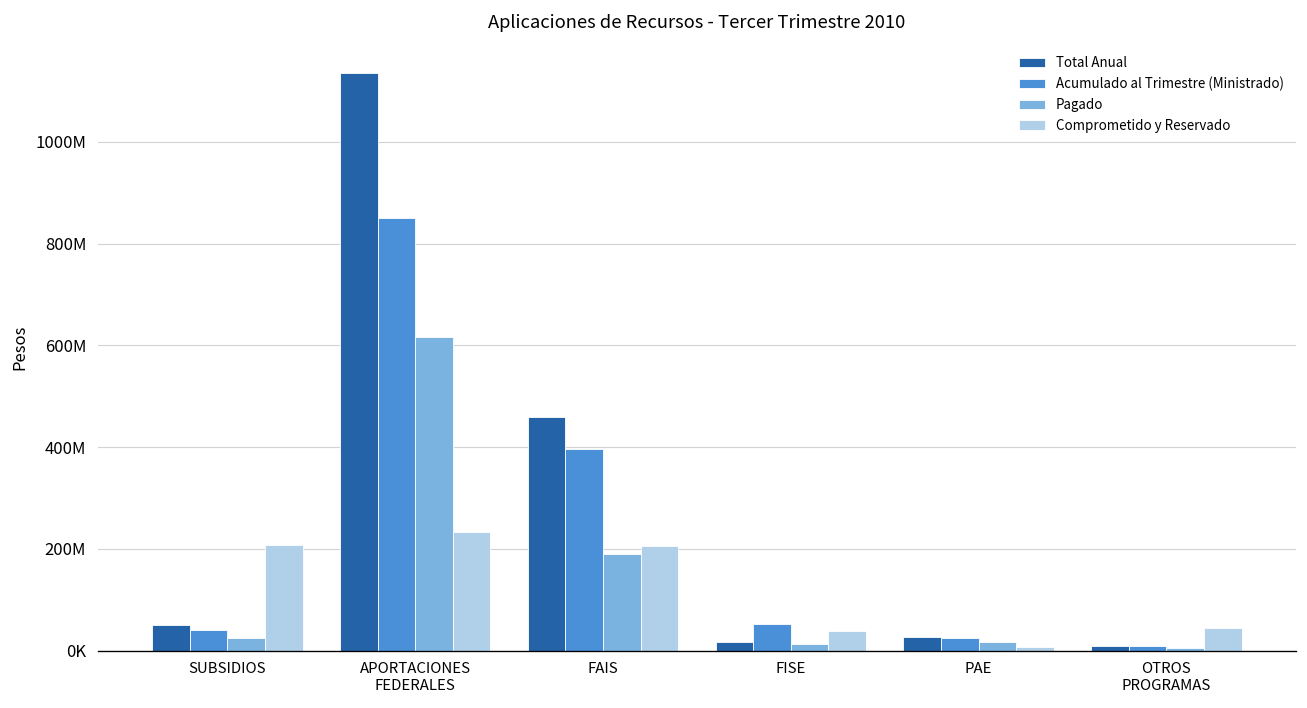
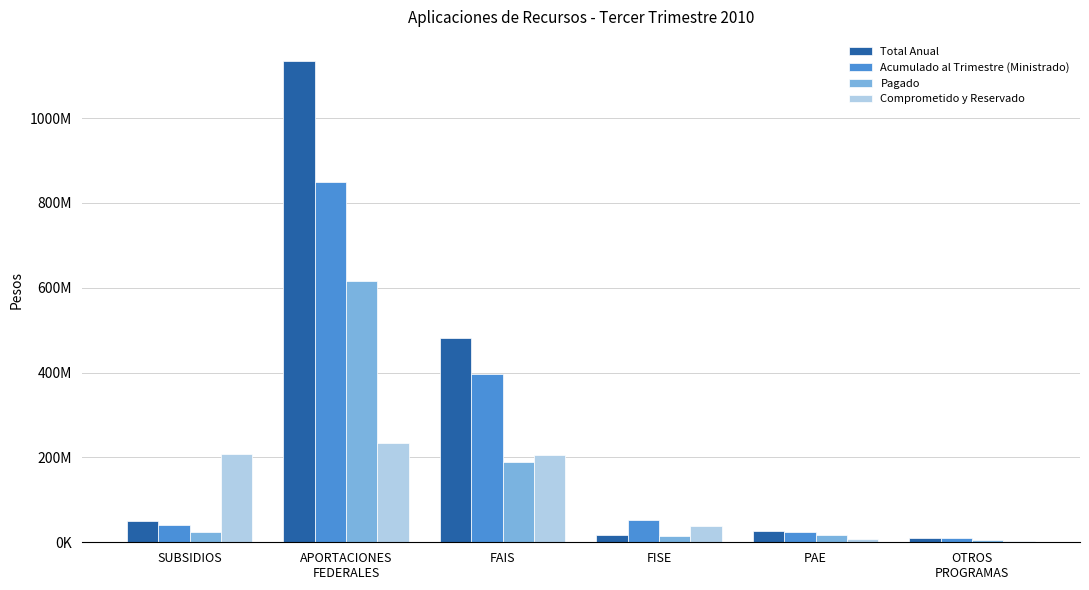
Total Anual, FAIS: 460000000 -> 480000000
Comprometido y Reservado, OTROS PROGRAMAS: 50000000 -> 0
